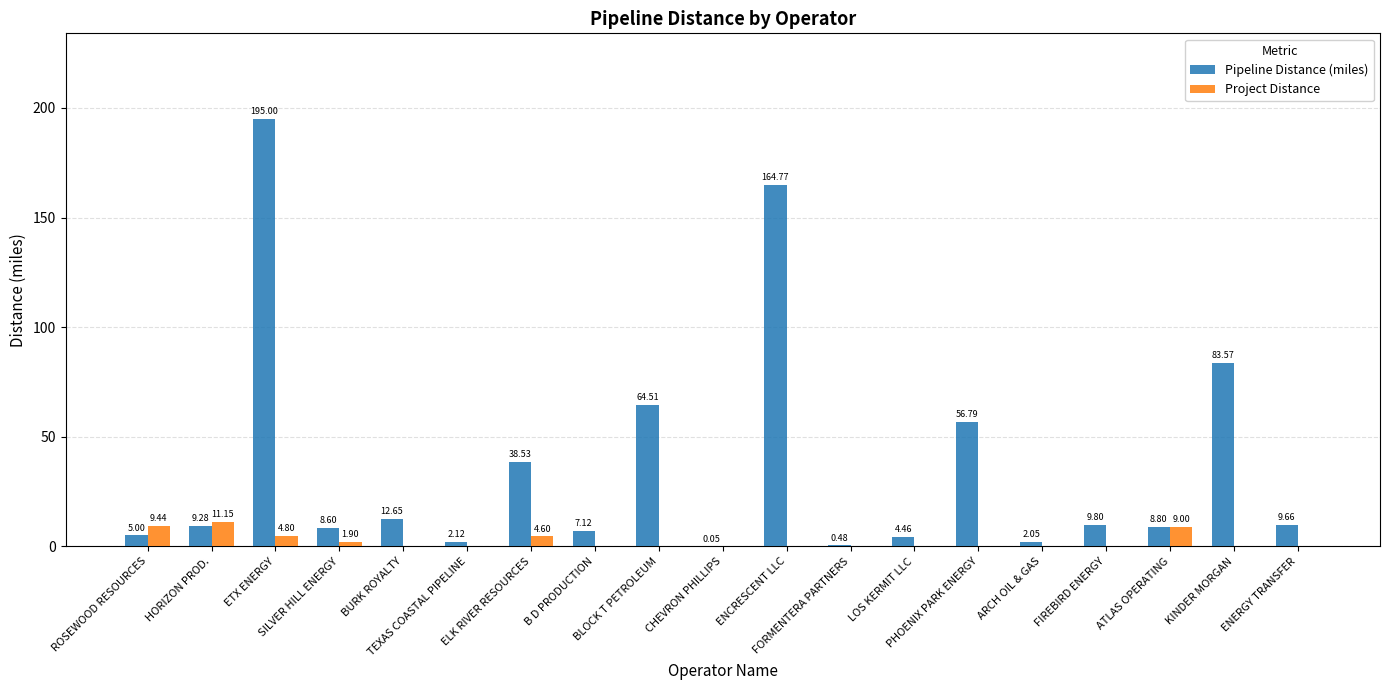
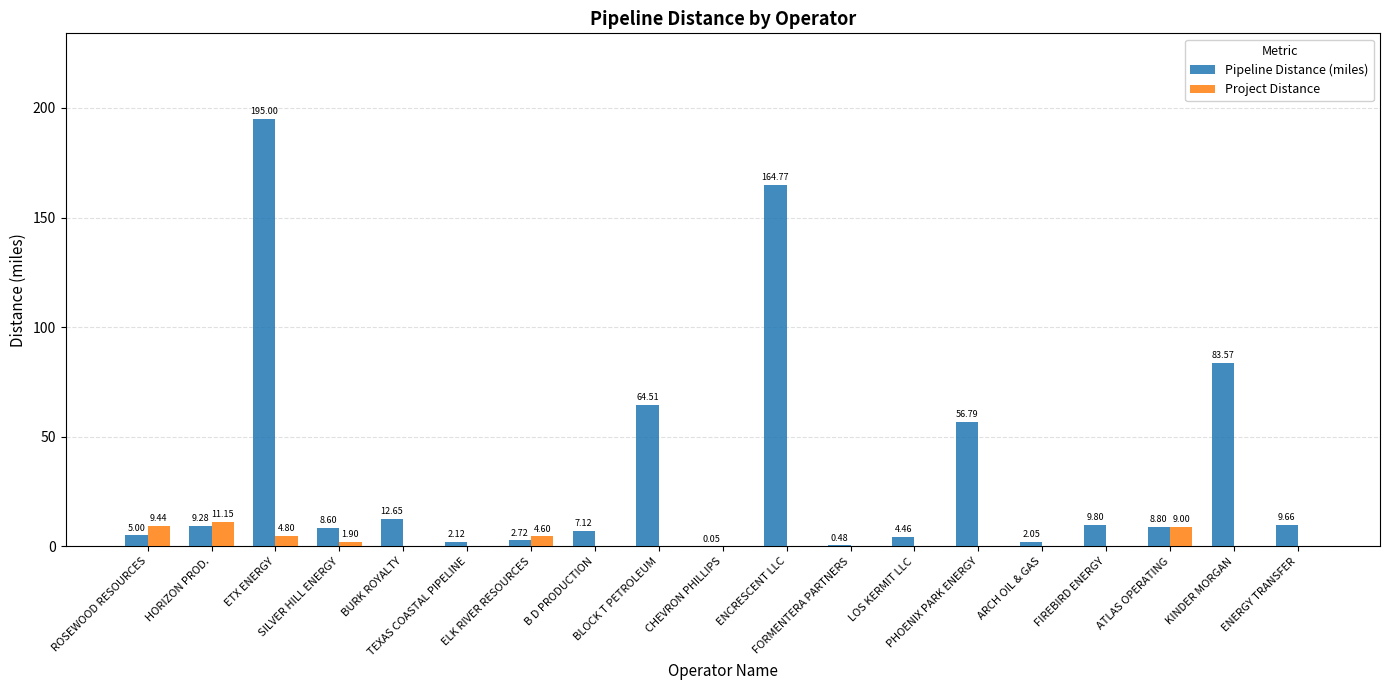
Pipeline Distance (miles), ELK RIVER RESOURCES: 38.53 -> 2.72
